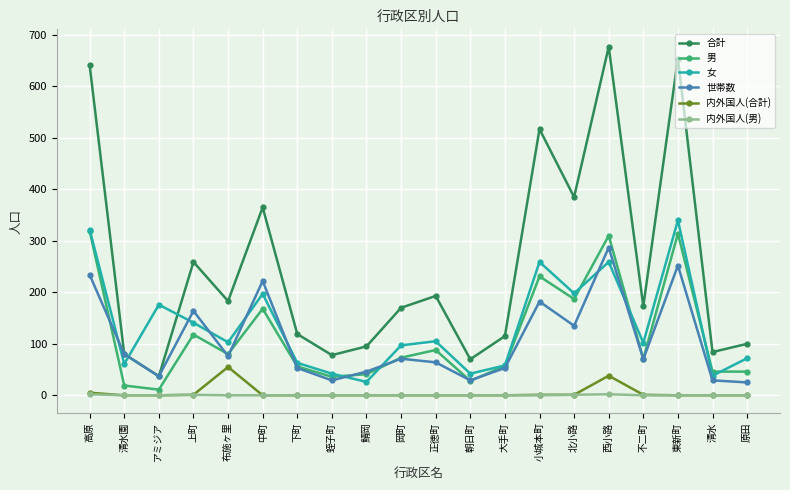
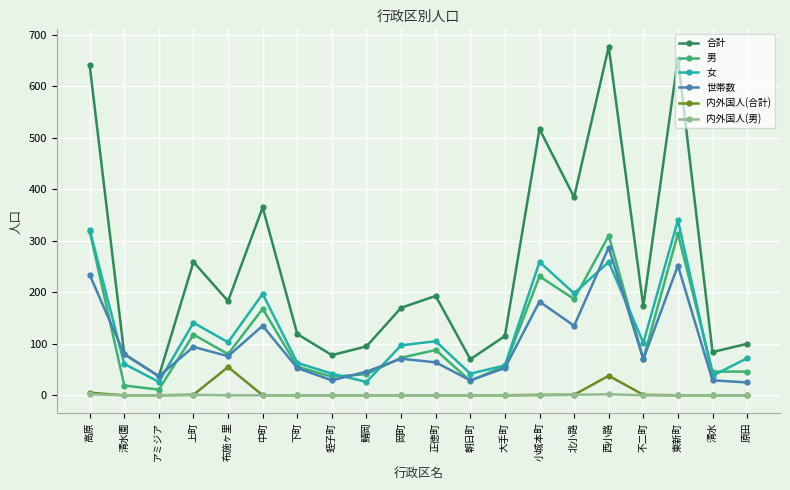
女, アミジア: 180 -> 30
世帯数, 上町: 160 -> 90
世帯数, 中町: 220 -> 140
